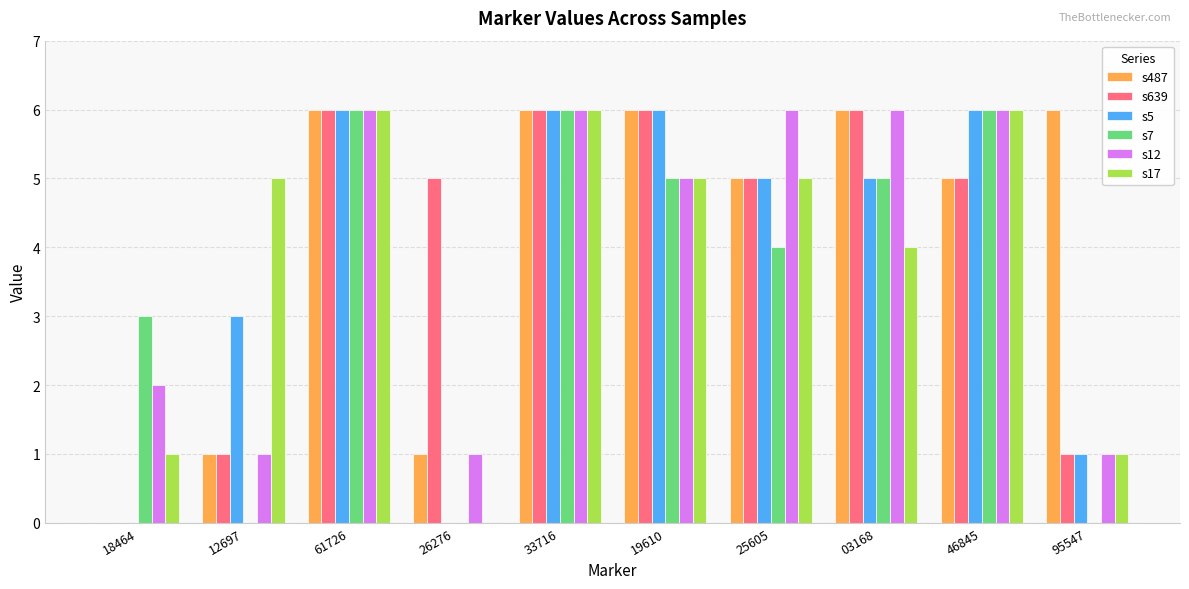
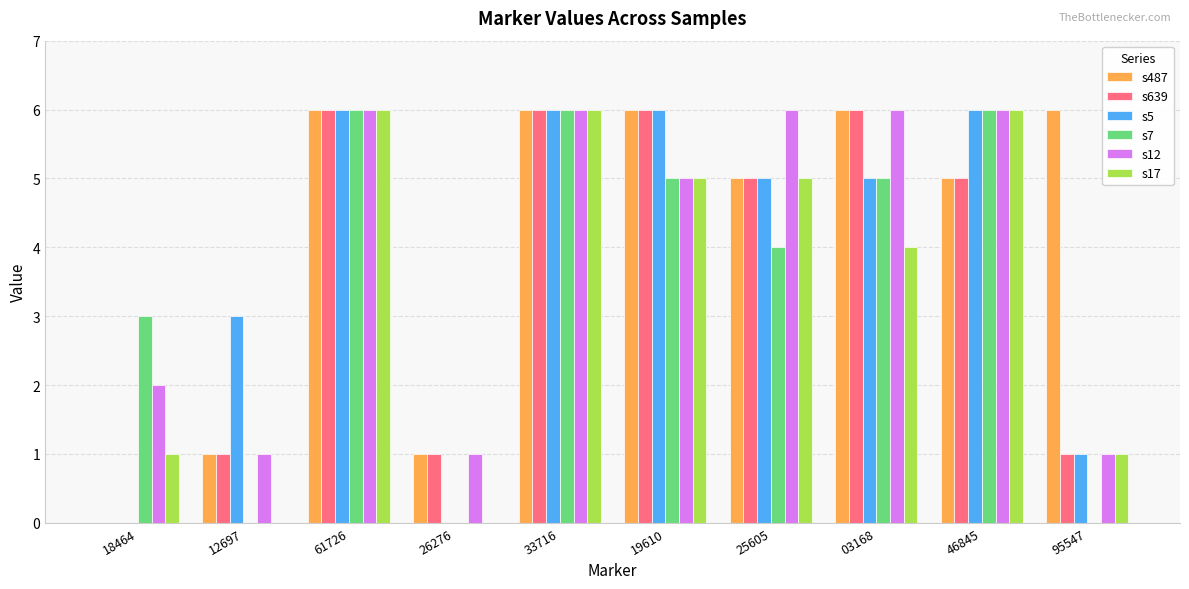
s17, 12697: 5 -> 0
s639, 26276: 5 -> 1
